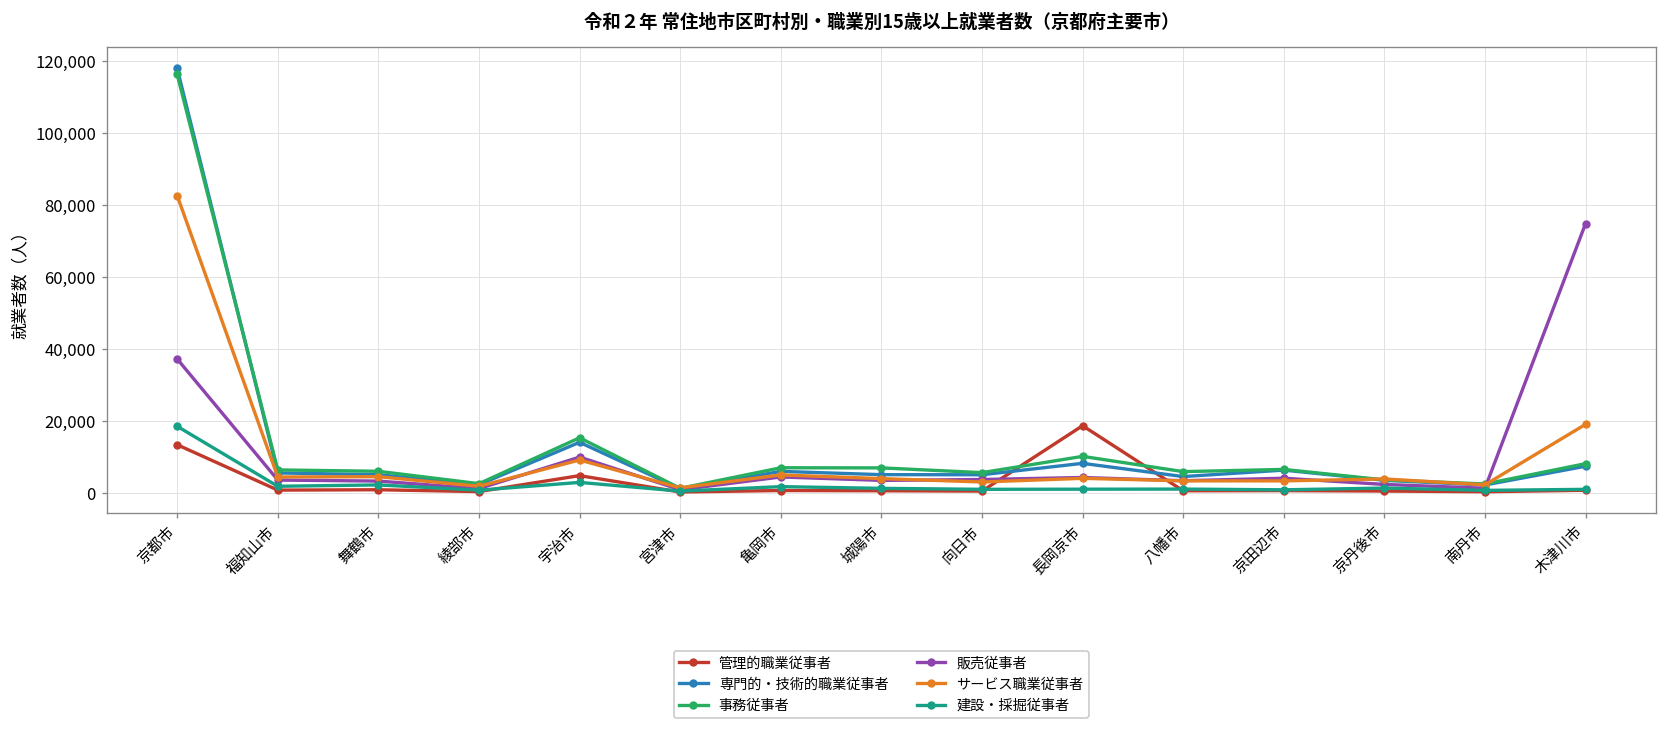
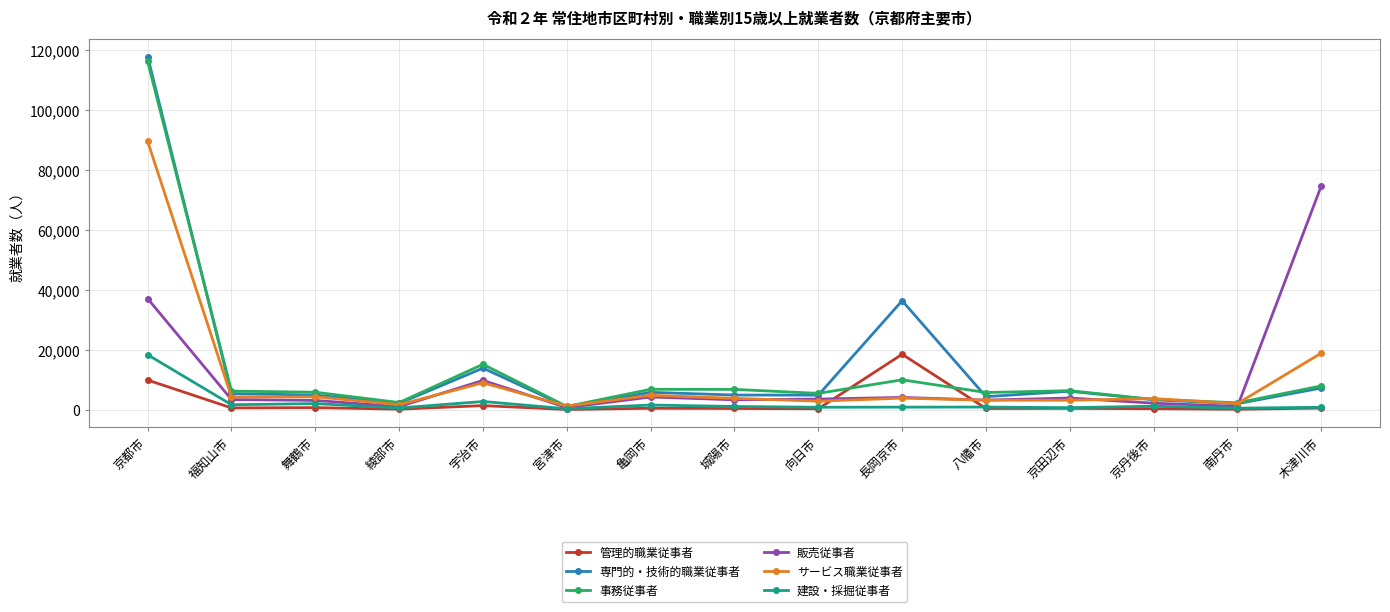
管理的職業従事者, 京都市: 13,000 -> 10,000
サービス職業従事者, 京都市: 83,000 -> 90,000
管理的職業従事者, 宇治市: 5,000 -> 1,000
専門的・技術的職業従事者, 長岡京市: 8,000 -> 36,000
